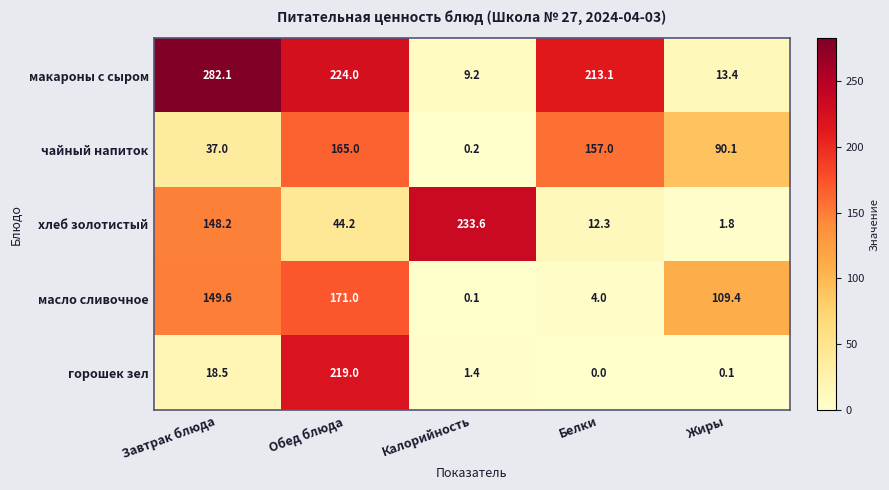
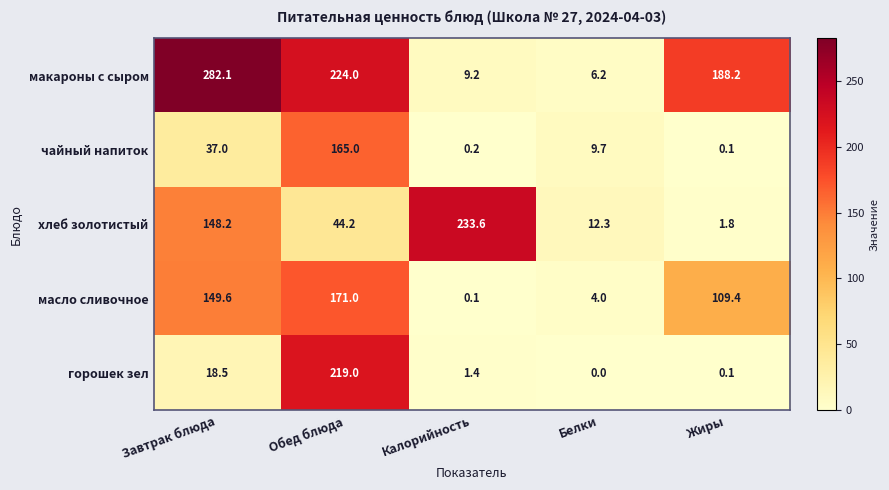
макароны с сыром, Белки: 213.1 -> 6.2
макароны с сыром, Жиры: 13.4 -> 188.2
чайный напиток, Белки: 157.0 -> 9.7
чайный напиток, Жиры: 90.1 -> 0.1
